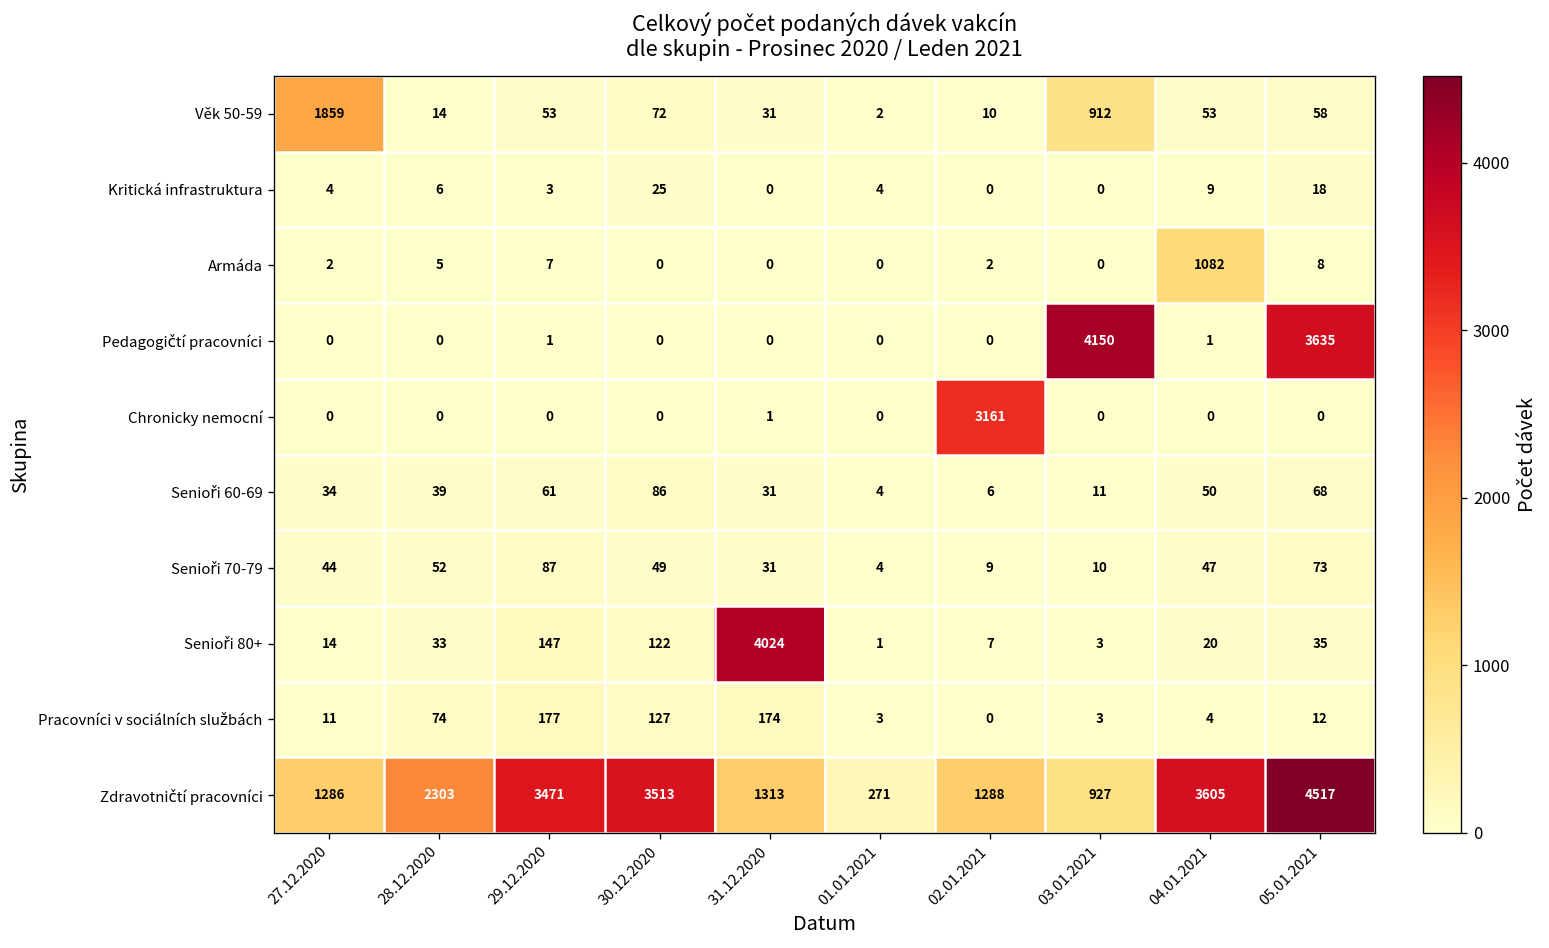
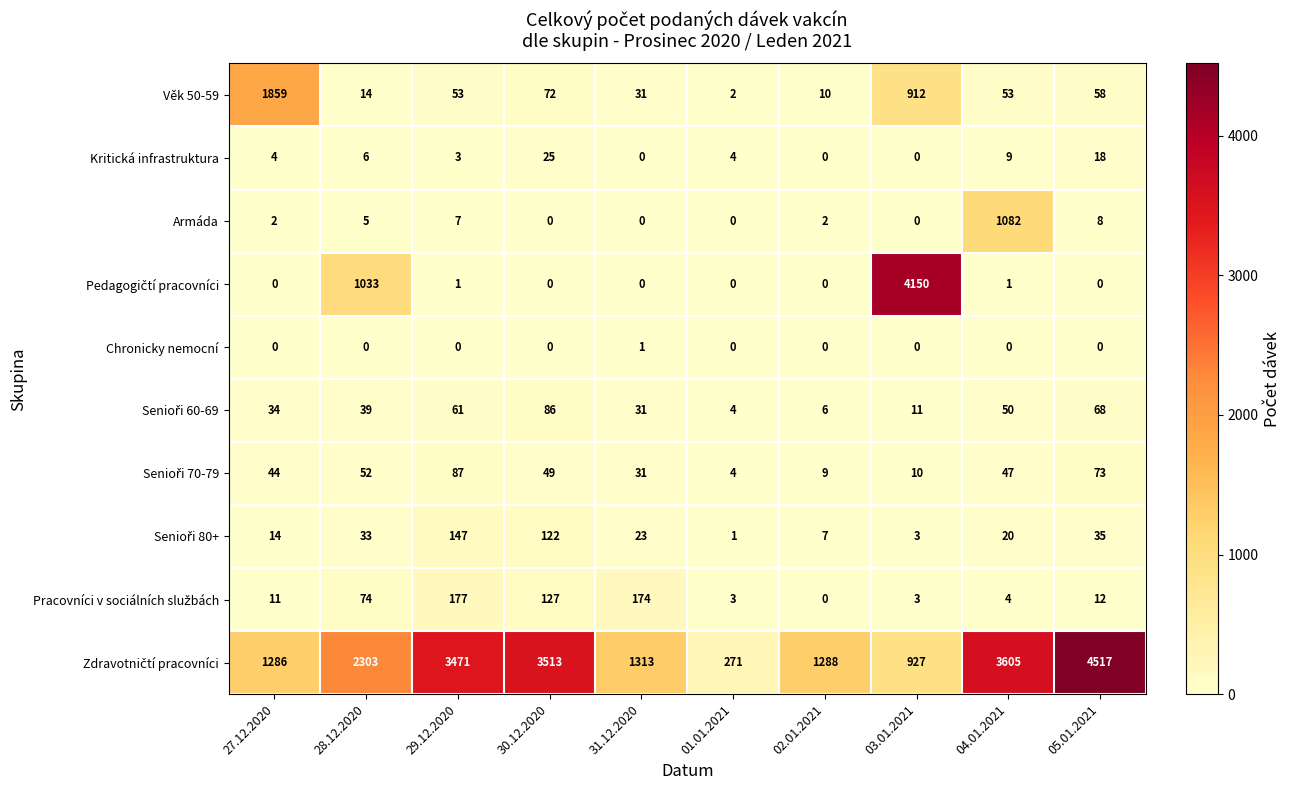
Pedagogičtí pracovníci, 28.12.2020: 0 -> 1033
Pedagogičtí pracovníci, 05.01.2021: 3635 -> 0
Chronicky nemocní, 02.01.2021: 3161 -> 0
Senioři 80+, 31.12.2020: 4024 -> 23
